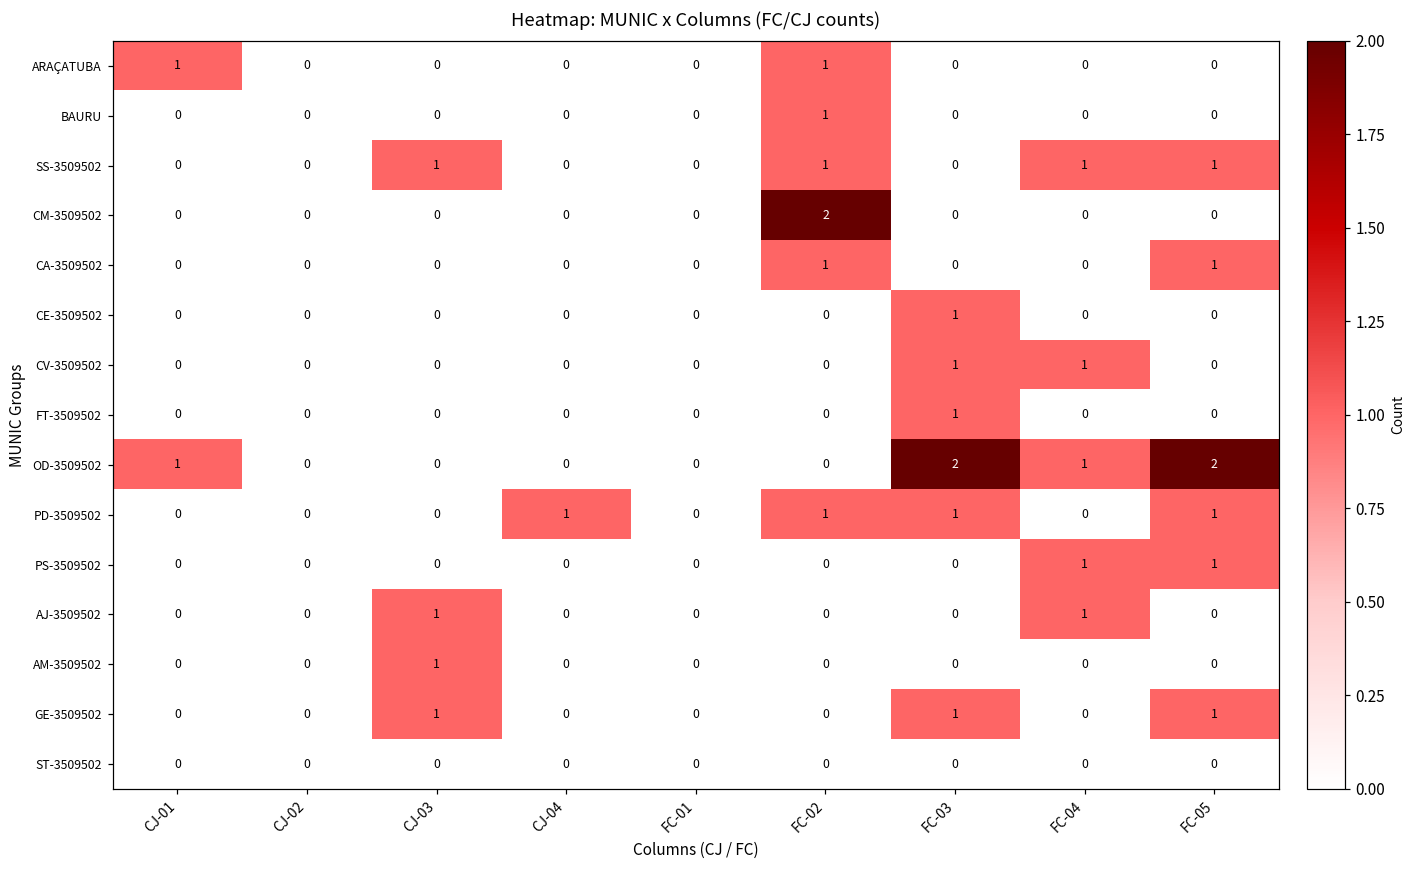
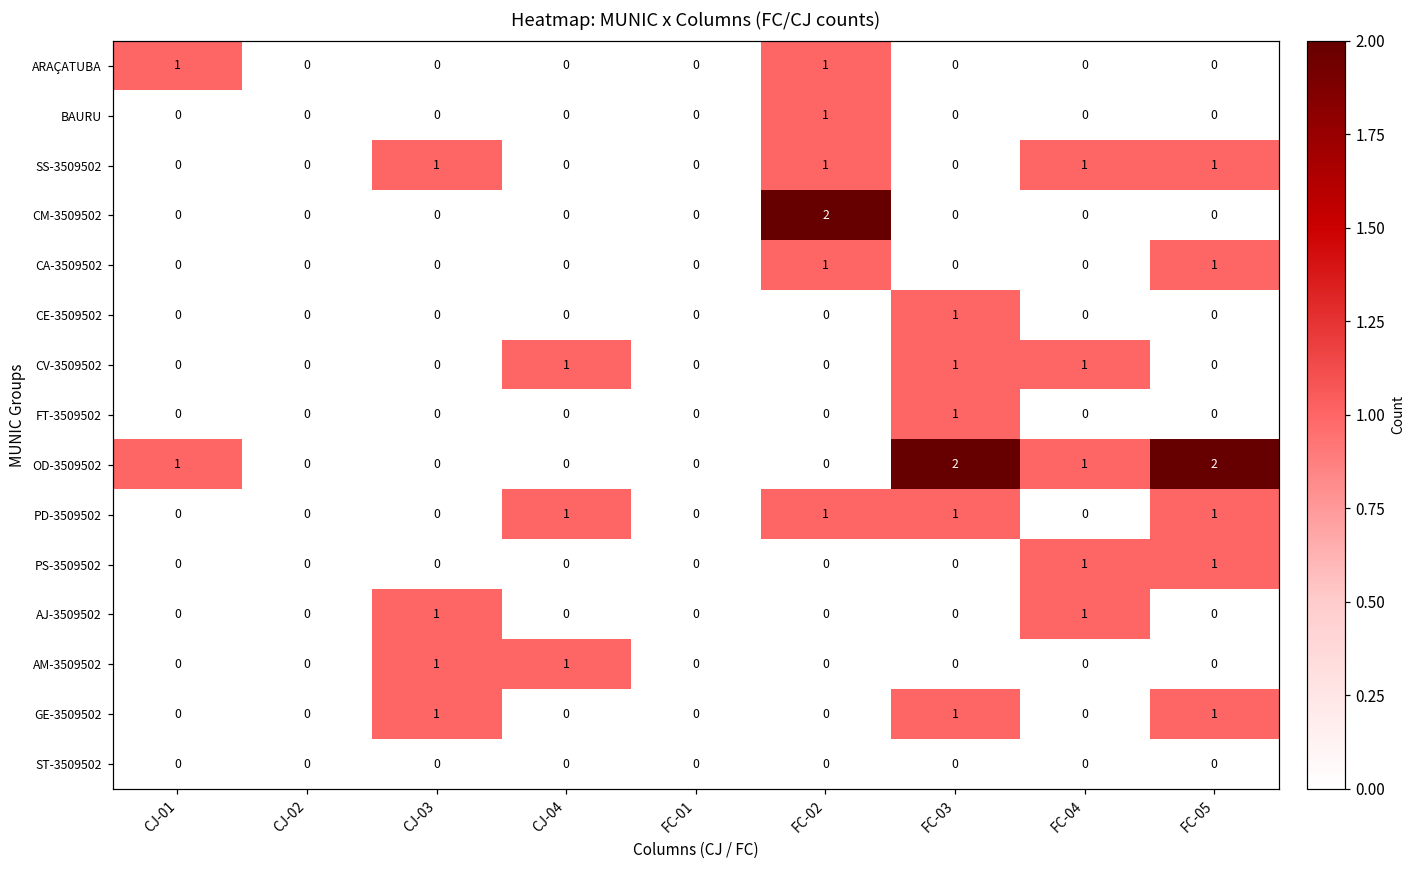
CV-3509502, CJ-04: 0 -> 1
AM-3509502, CJ-04: 0 -> 1
